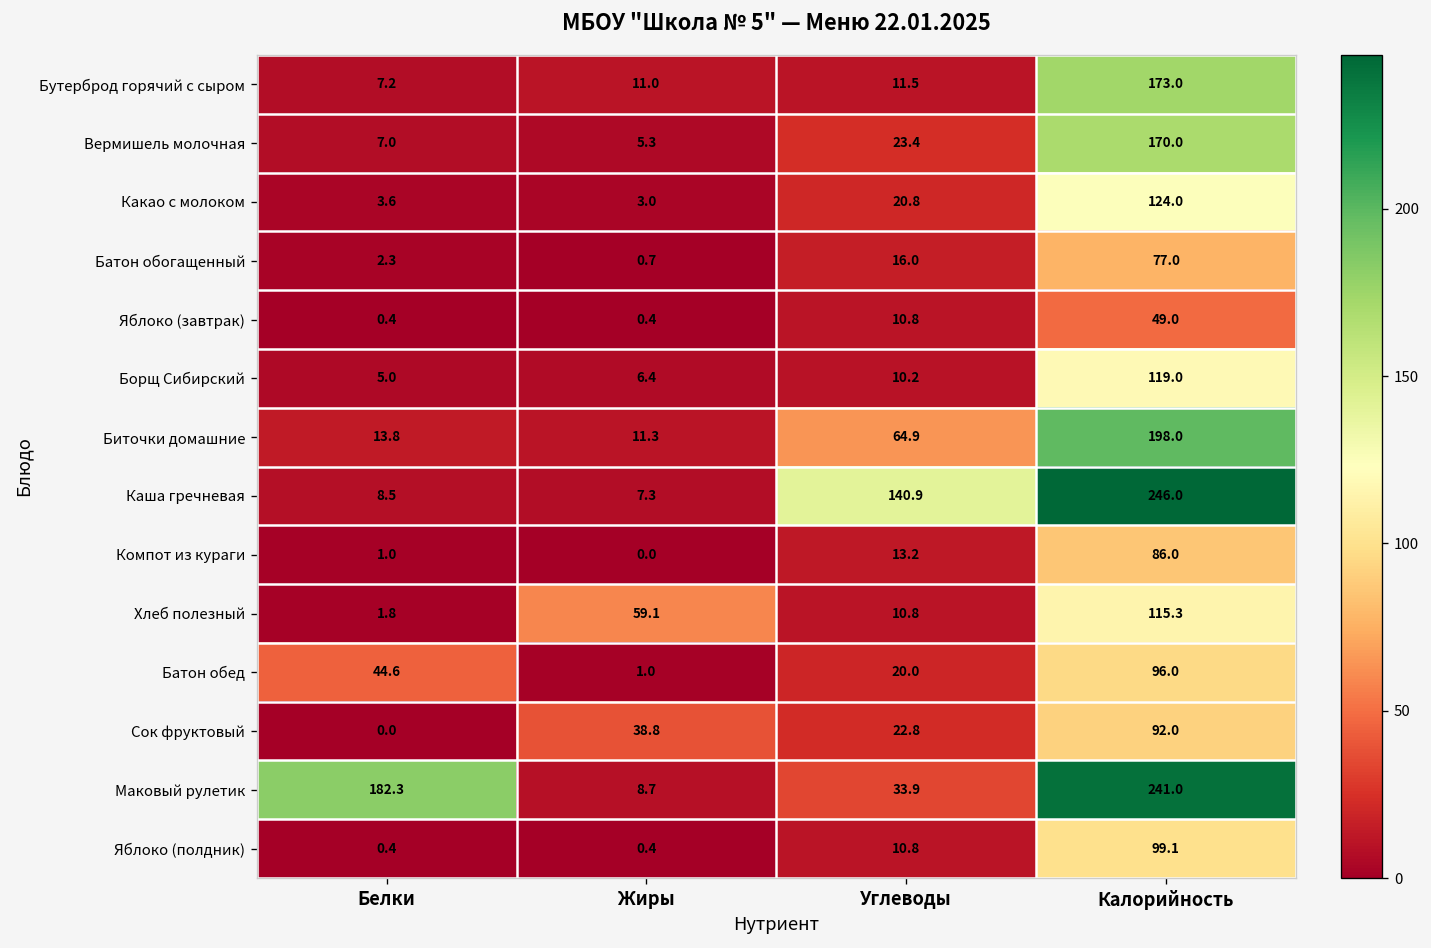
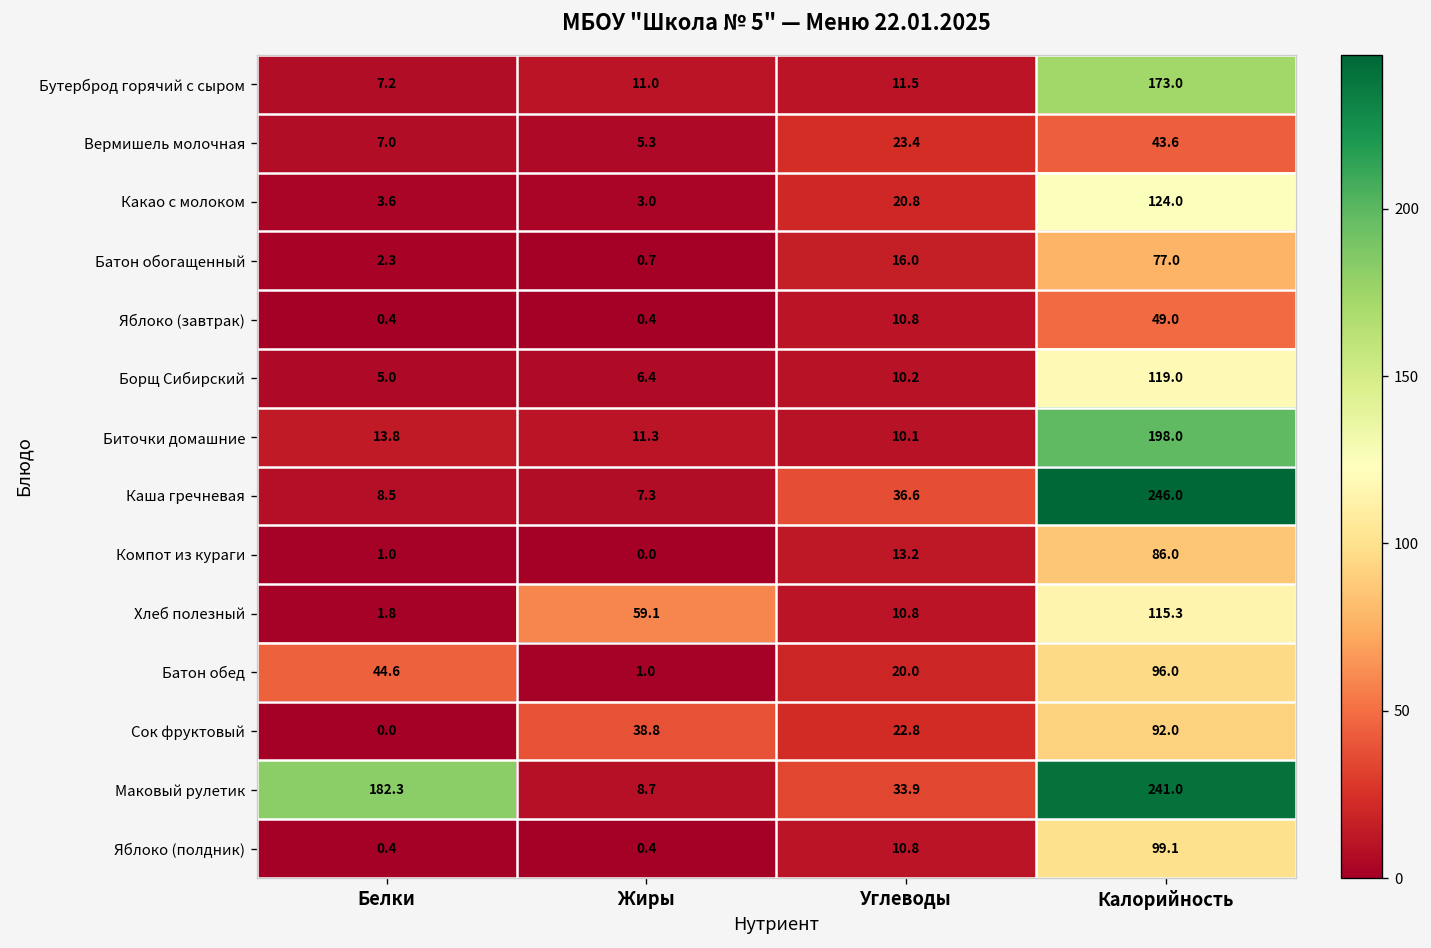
Вермишель молочная, Калорийность: 170.0 -> 43.6
Биточки домашние, Углеводы: 64.9 -> 10.1
Каша гречневая, Углеводы: 140.9 -> 36.6
